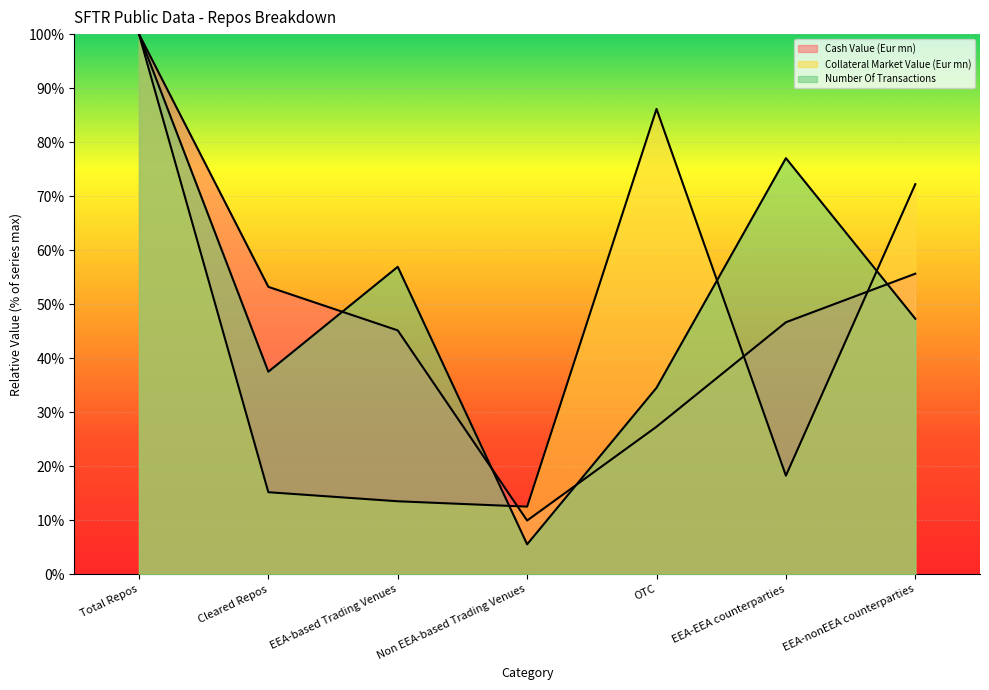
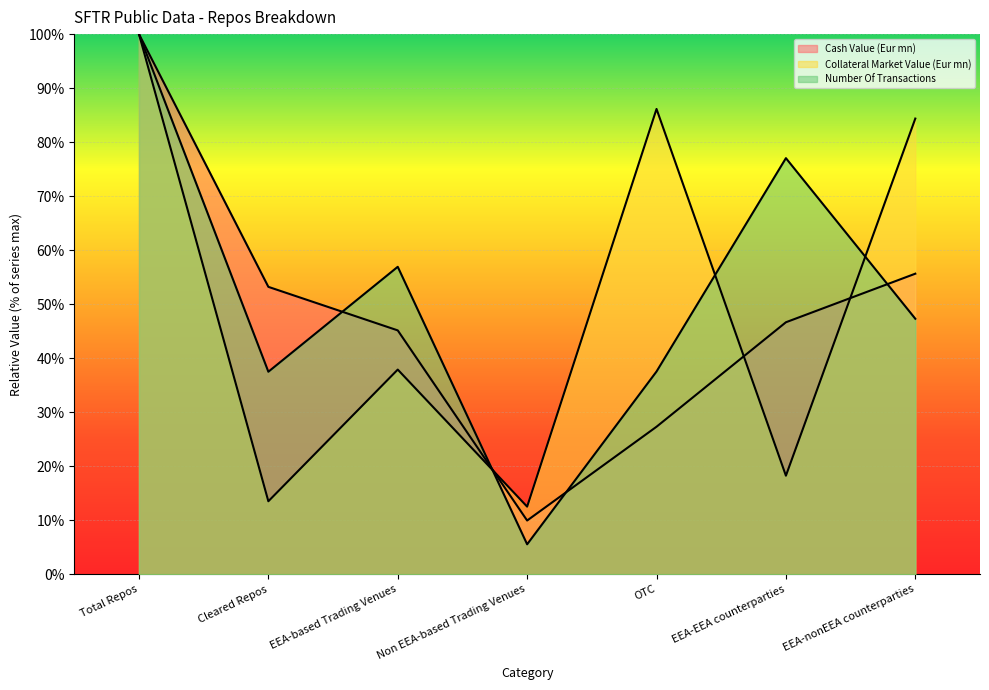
Collateral Market Value (Eur mn), Cleared Repos: 15% -> 14%
Collateral Market Value (Eur mn), EEA-based Trading Venues: 14% -> 38%
Number Of Transactions, OTC: 35% -> 38%
Collateral Market Value (Eur mn), EEA-nonEEA counterparties: 72% -> 84%
